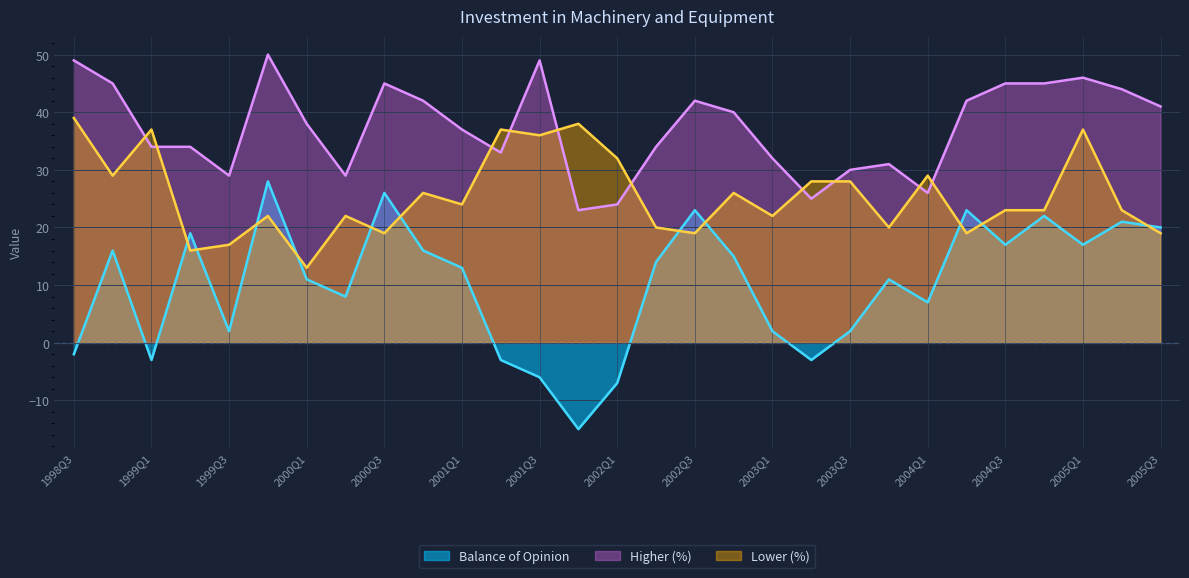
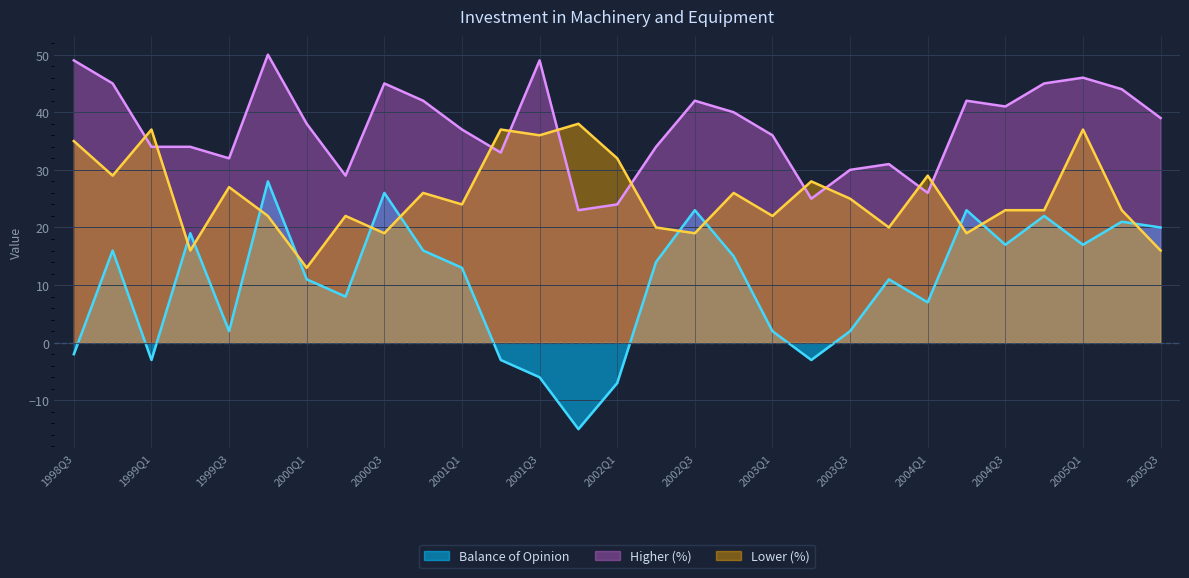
Lower (%), 1998Q3: 39 -> 35
Higher (%), 1999Q3: 29 -> 32
Lower (%), 1999Q3: 17 -> 27
Higher (%), 2003Q1: 32 -> 36
Lower (%), 2003Q3: 28 -> 25
Higher (%), 2004Q3: 45 -> 41
Higher (%), 2005Q3: 41 -> 39
Lower (%), 2005Q3: 19 -> 16
